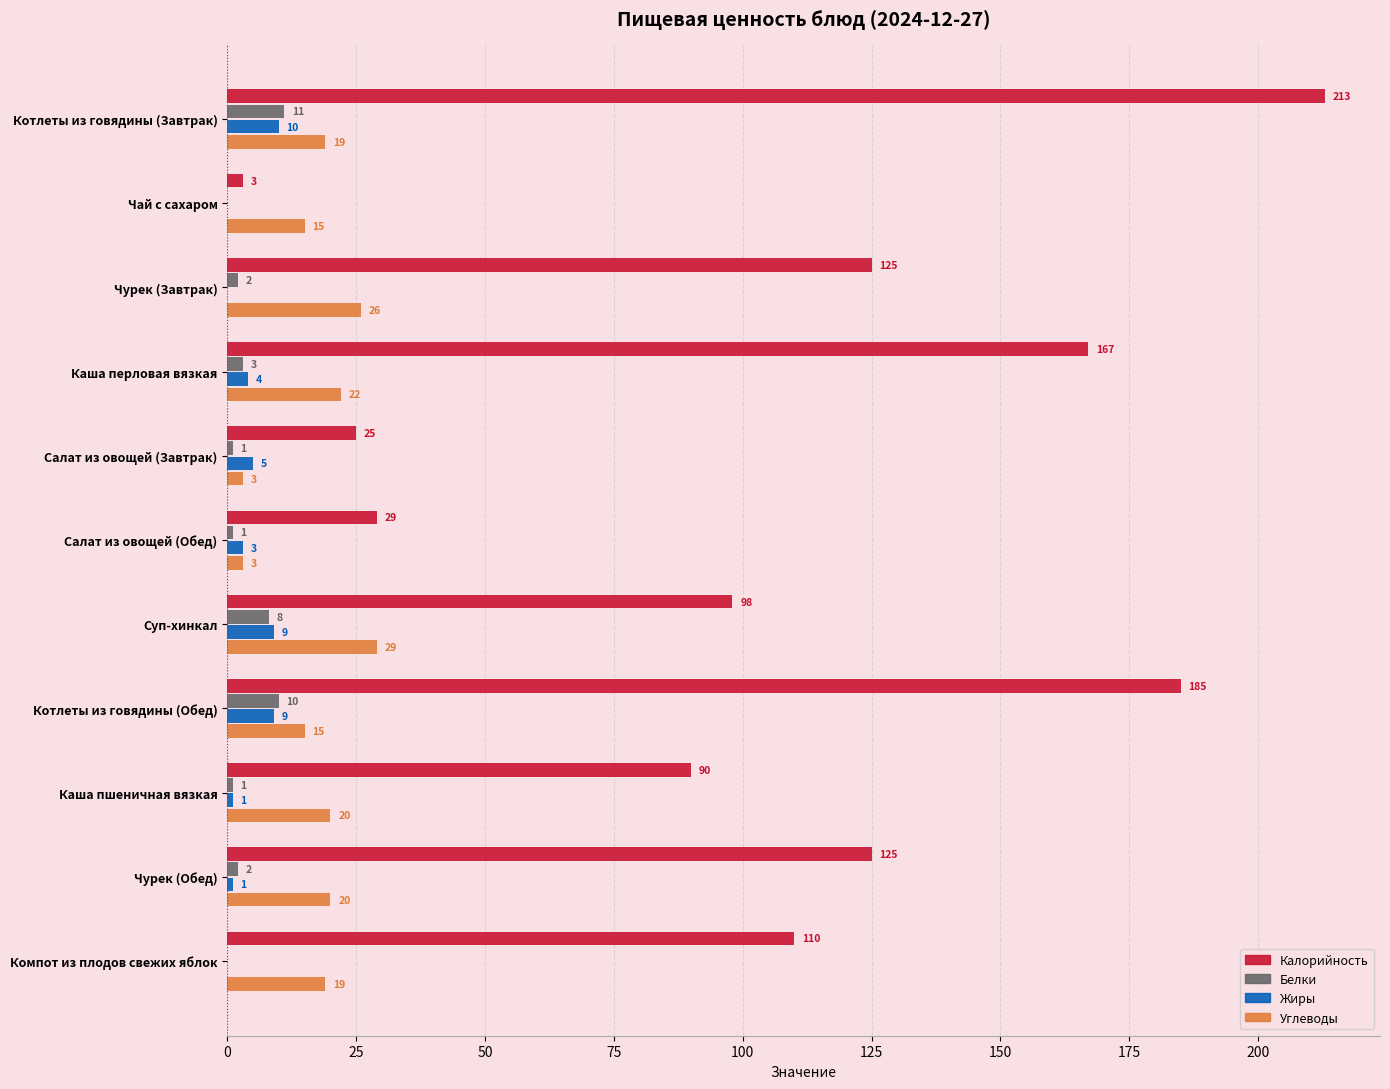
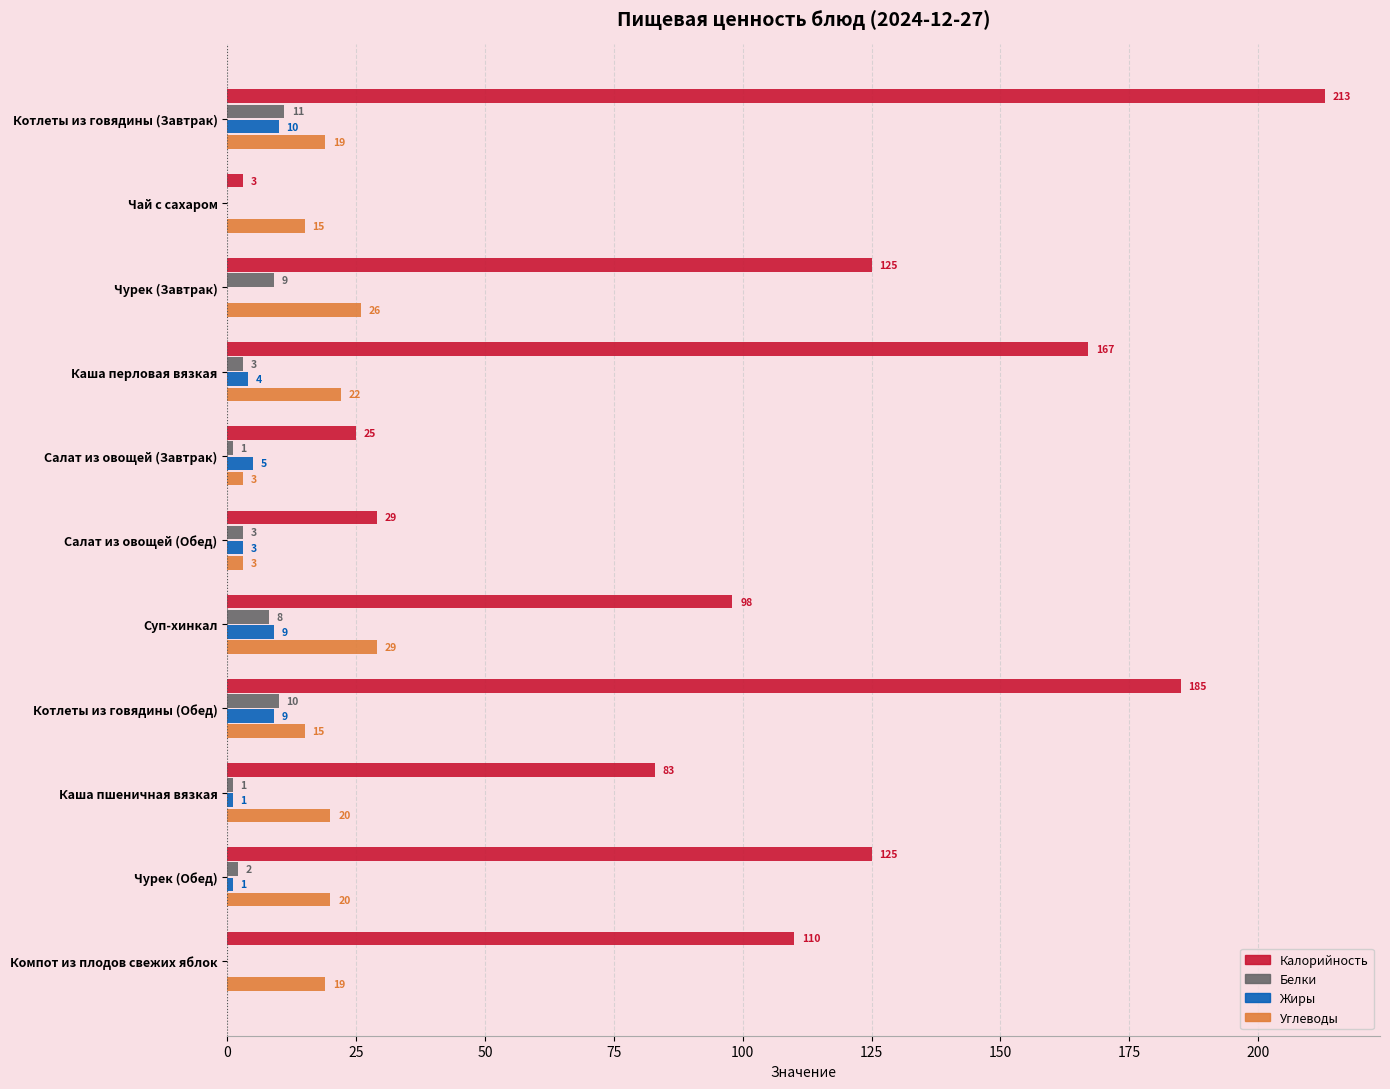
Белки, Чурек (Завтрак): 2 -> 9
Белки, Салат из овощей (Обед): 1 -> 3
Калорийность, Каша пшеничная вязкая: 90 -> 83
